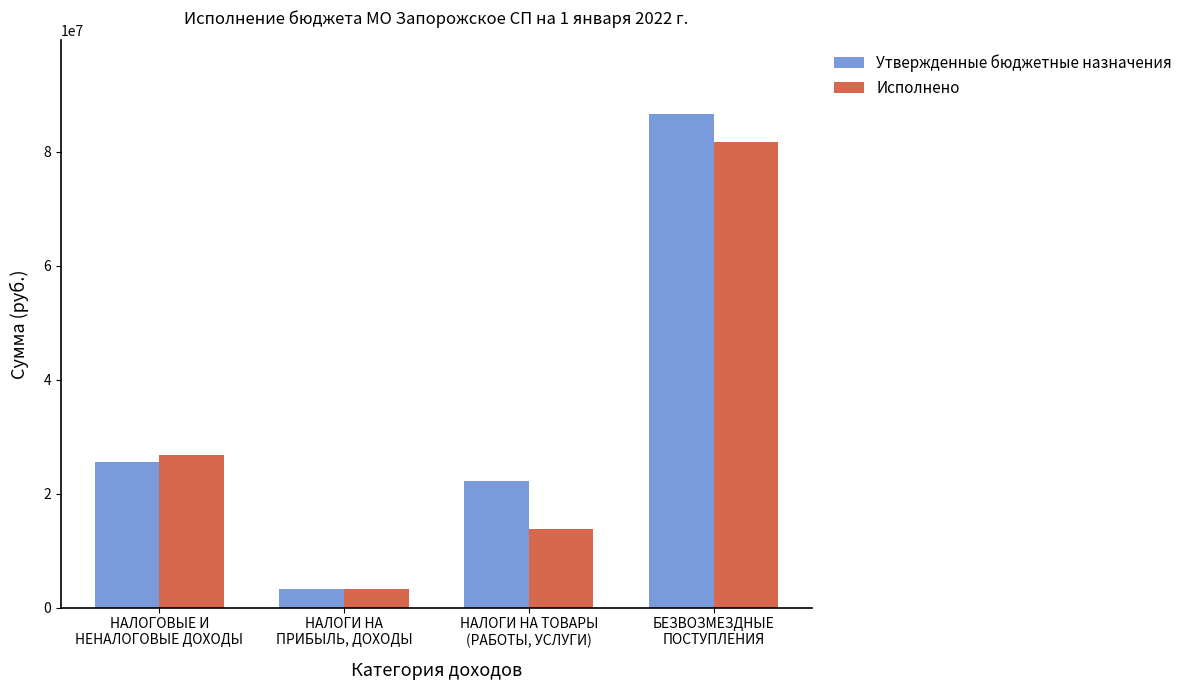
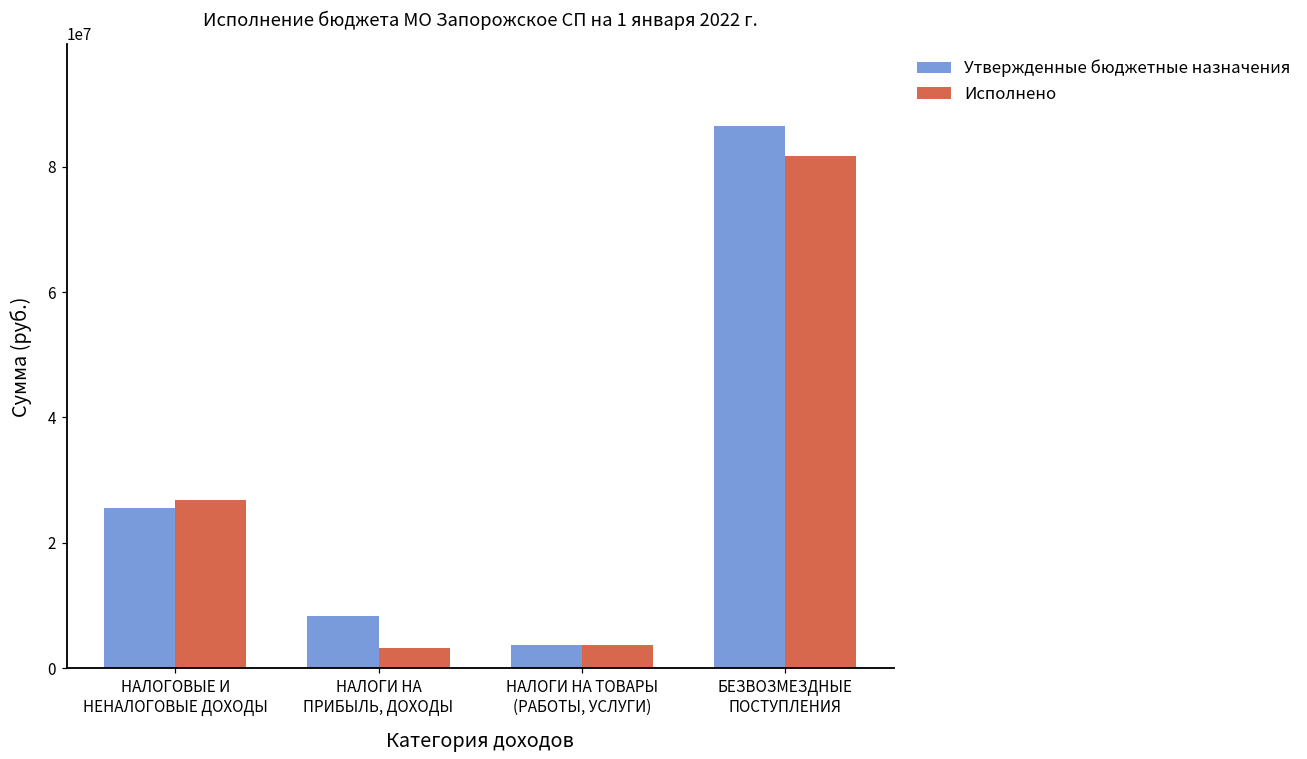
Утвержденные бюджетные назначения, НАЛОГИ НА ПРИБЫЛЬ, ДОХОДЫ: 3000000 -> 8000000
Утвержденные бюджетные назначения, НАЛОГИ НА ТОВАРЫ (РАБОТЫ, УСЛУГИ): 22000000 -> 4000000
Исполнено, НАЛОГИ НА ТОВАРЫ (РАБОТЫ, УСЛУГИ): 14000000 -> 4000000
